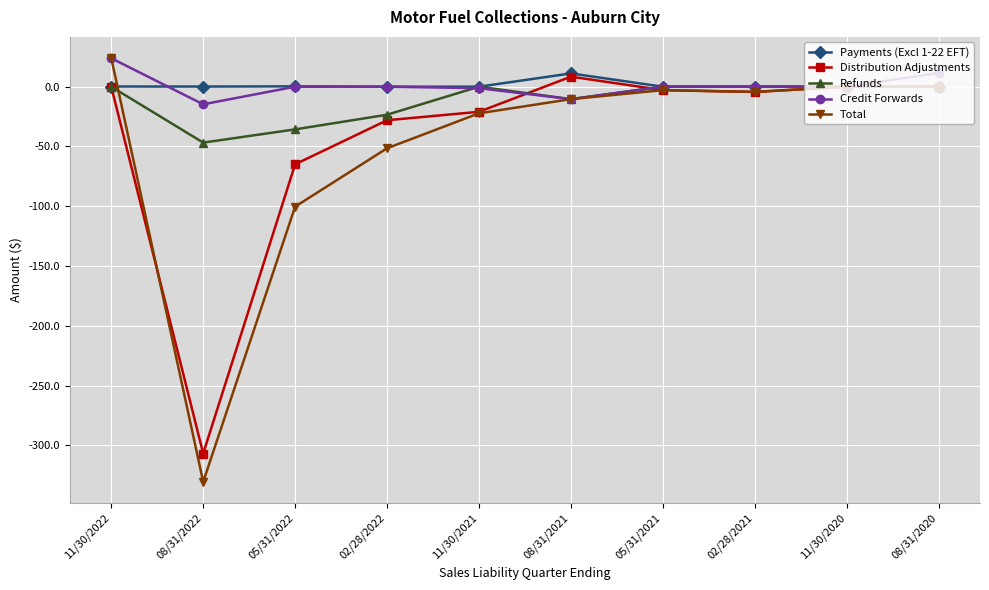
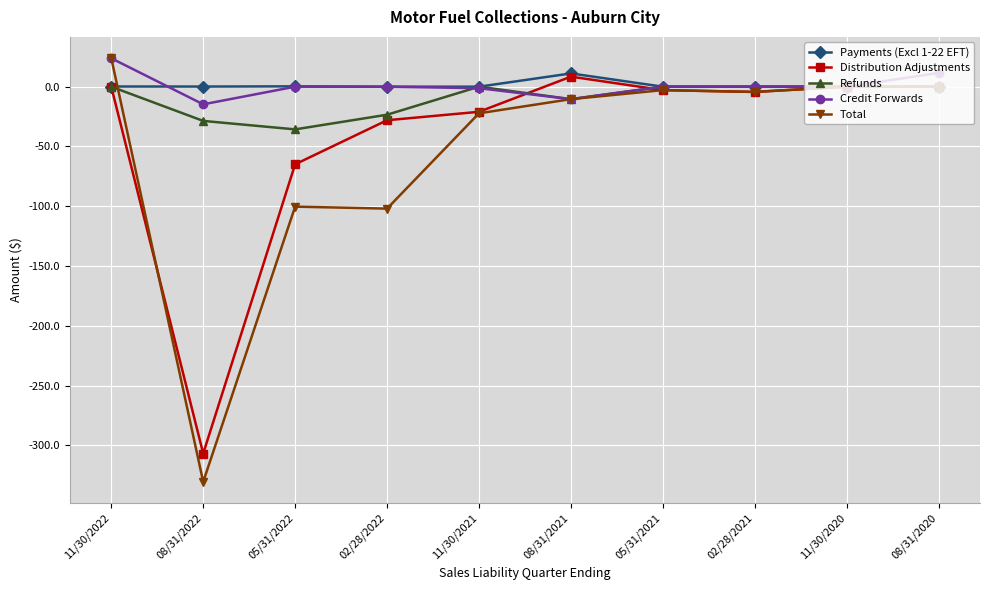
Refunds, 08/31/2022: -47 -> -29
Total, 02/28/2022: -52 -> -102
